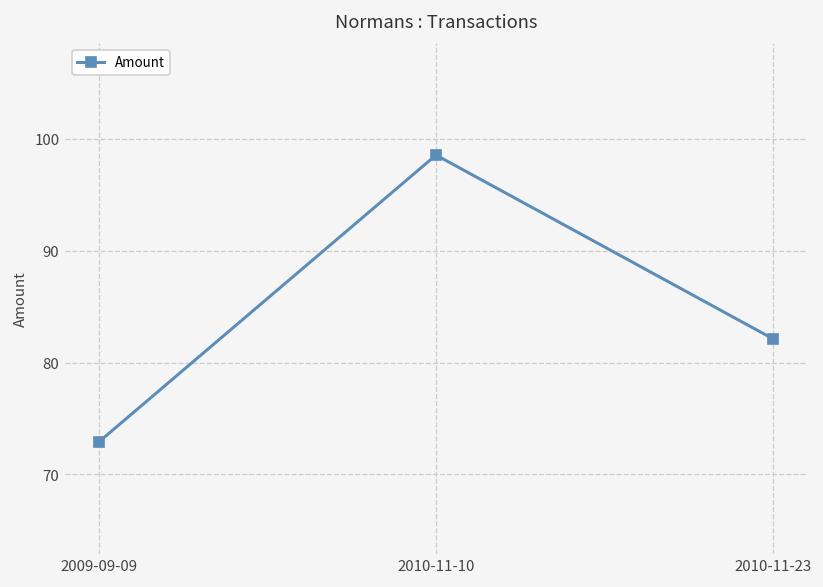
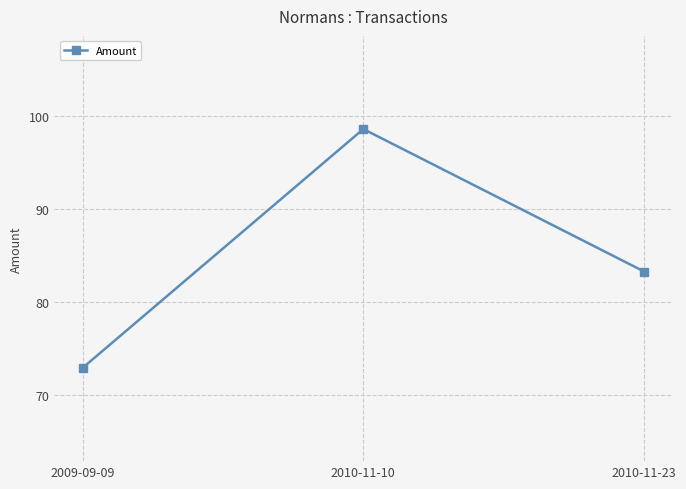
2010-11-23: 82 -> 83
